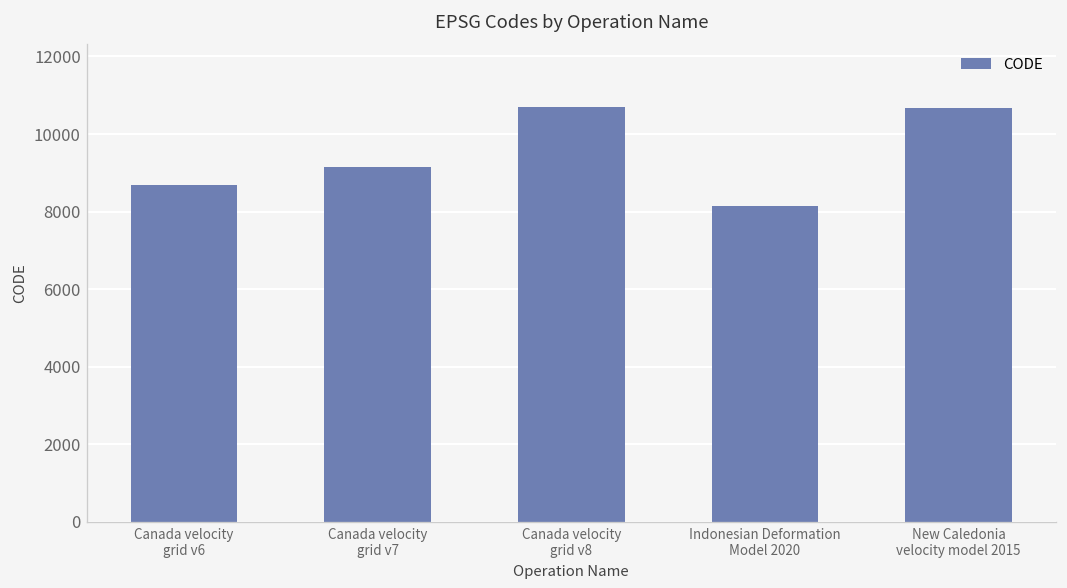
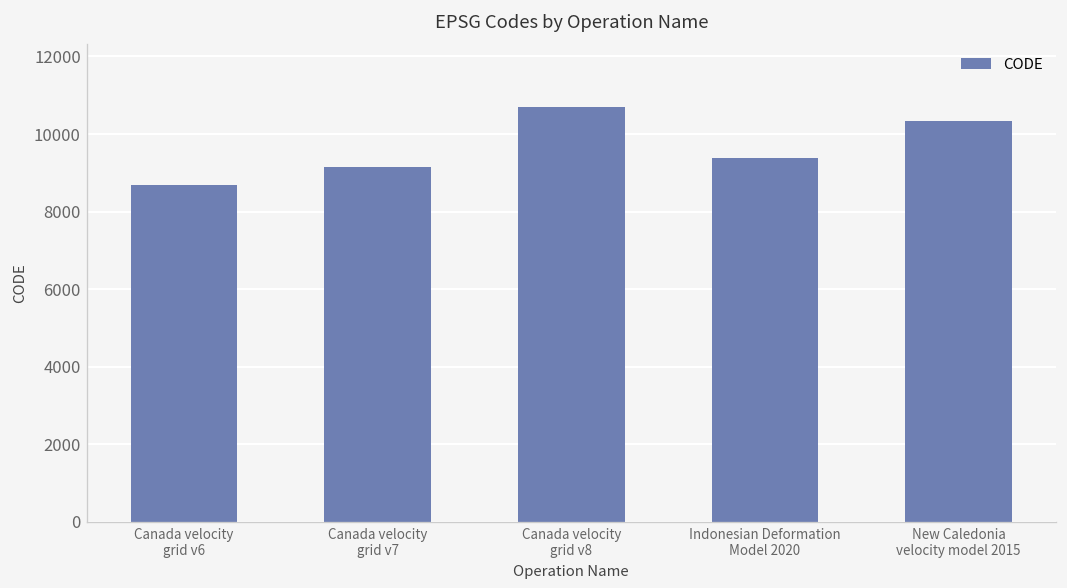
Indonesian Deformation Model 2020: 8100 -> 9400
New Caledonia velocity model 2015: 10700 -> 10300
